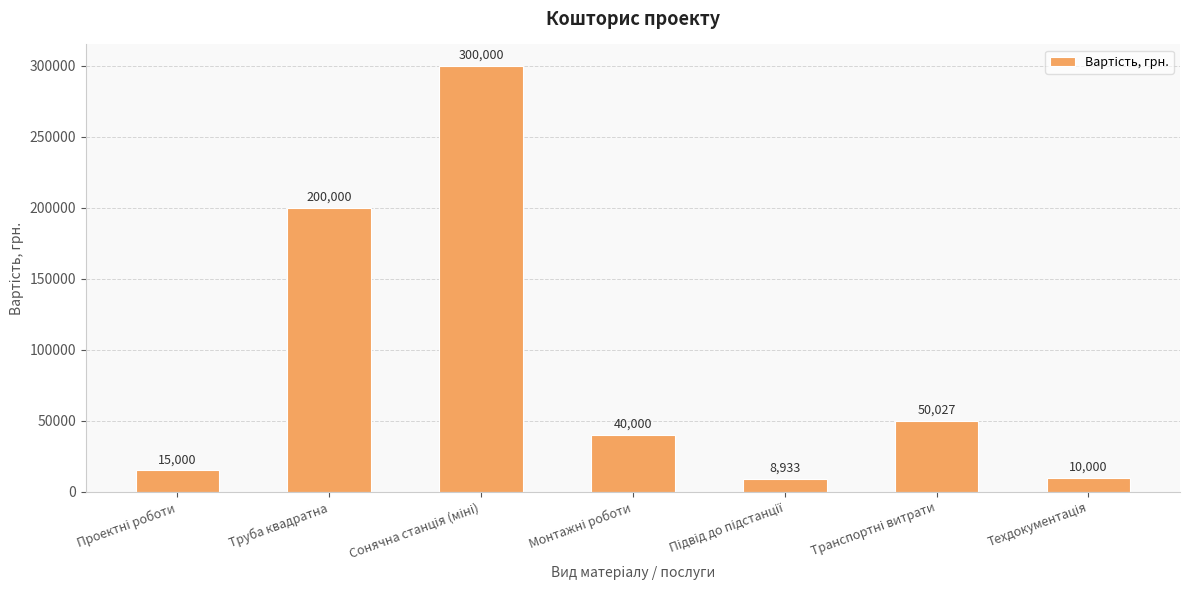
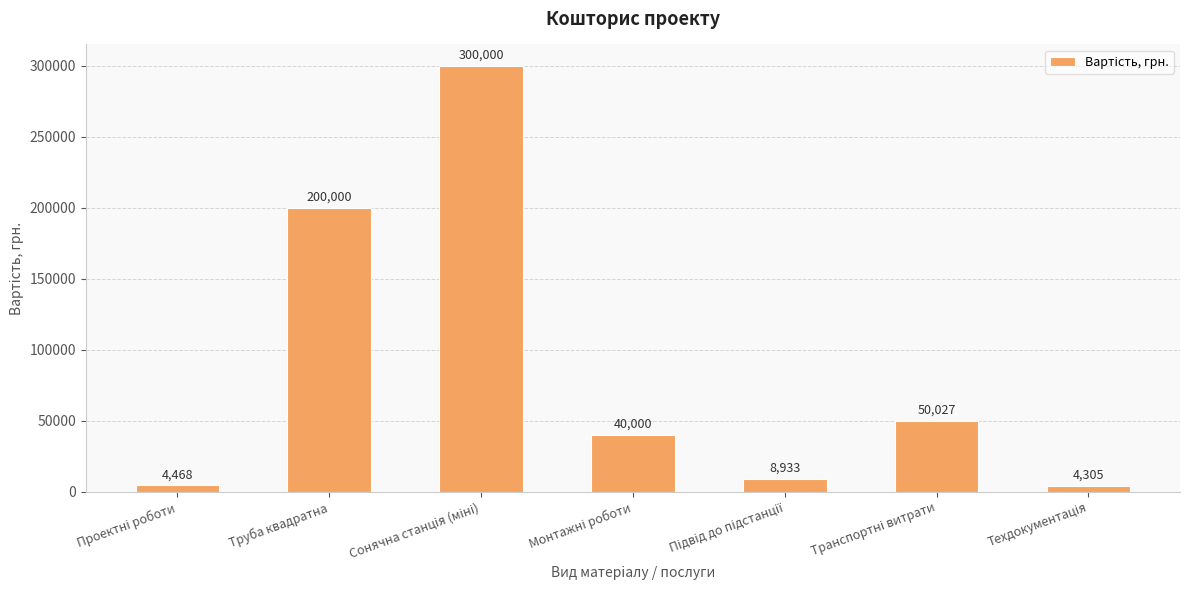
Проектні роботи: 15,000 -> 4,468
Техдокументація: 10,000 -> 4,305
